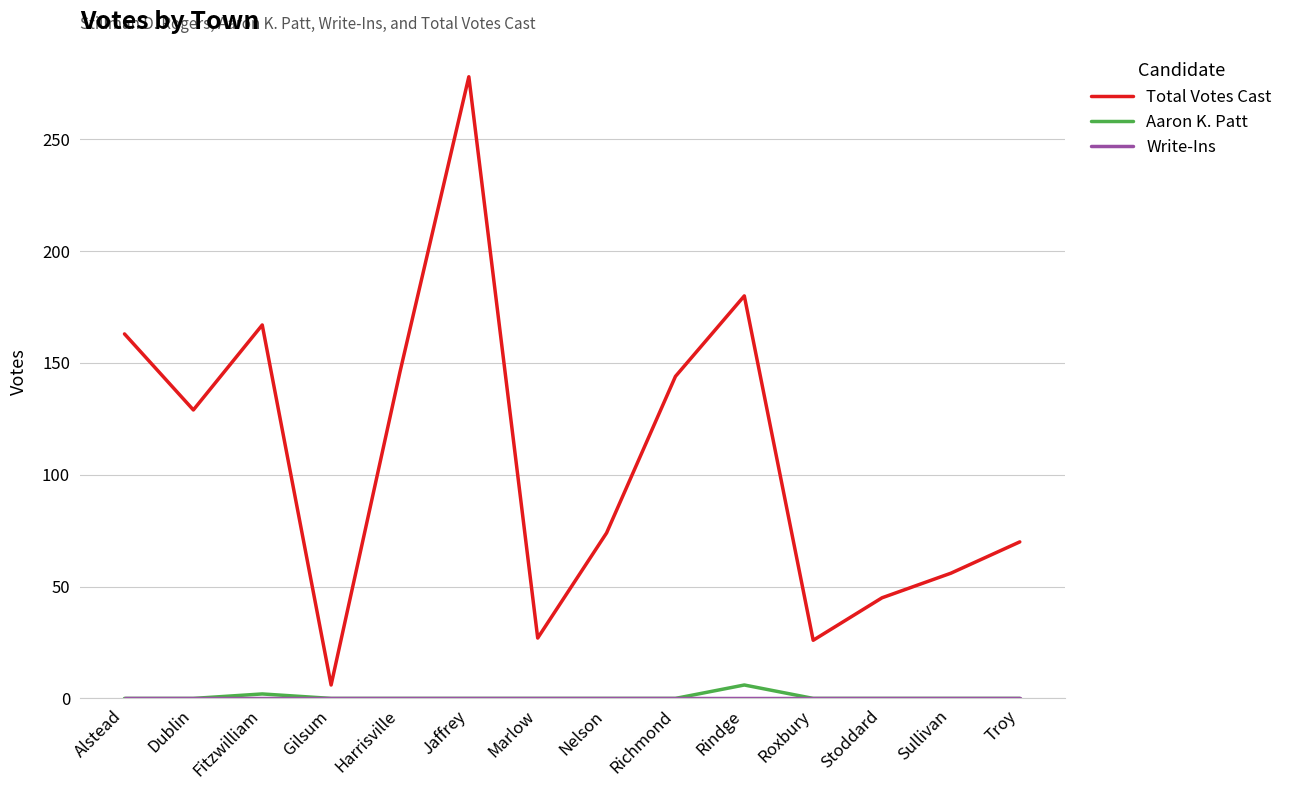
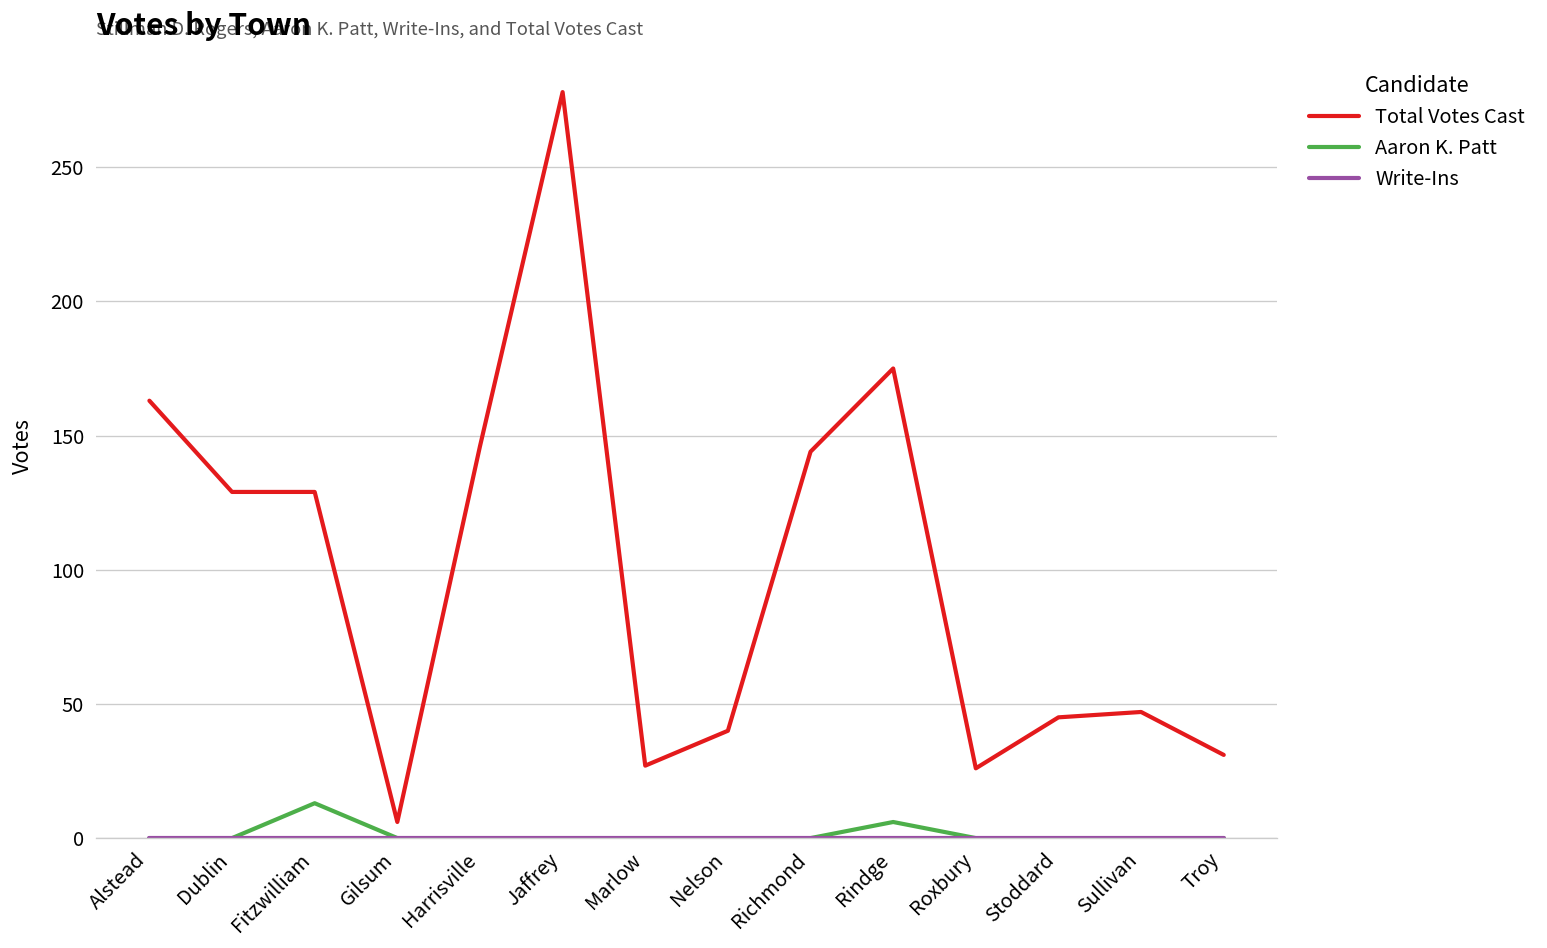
Total Votes Cast, Fitzwilliam: 167 -> 129
Aaron K. Patt, Fitzwilliam: 2 -> 13
Total Votes Cast, Nelson: 74 -> 40
Total Votes Cast, Rindge: 180 -> 175
Total Votes Cast, Sullivan: 56 -> 47
Total Votes Cast, Troy: 70 -> 31
